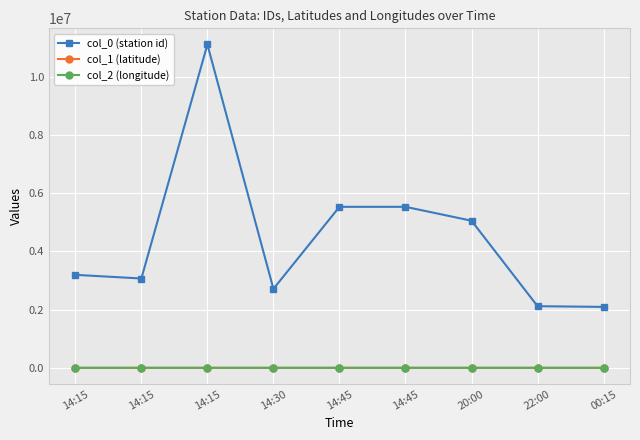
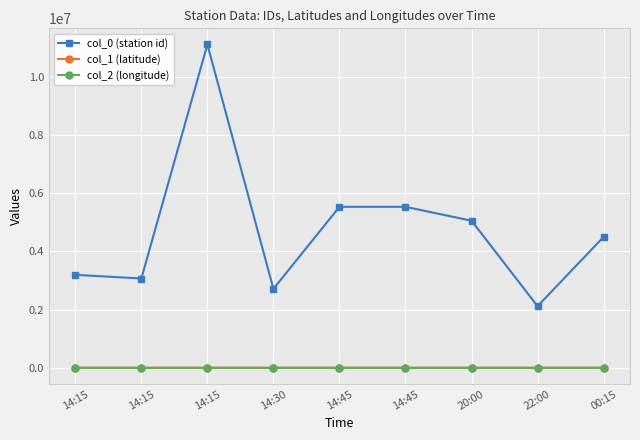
col_0 (station id), 00:15: 2100000 -> 4500000
